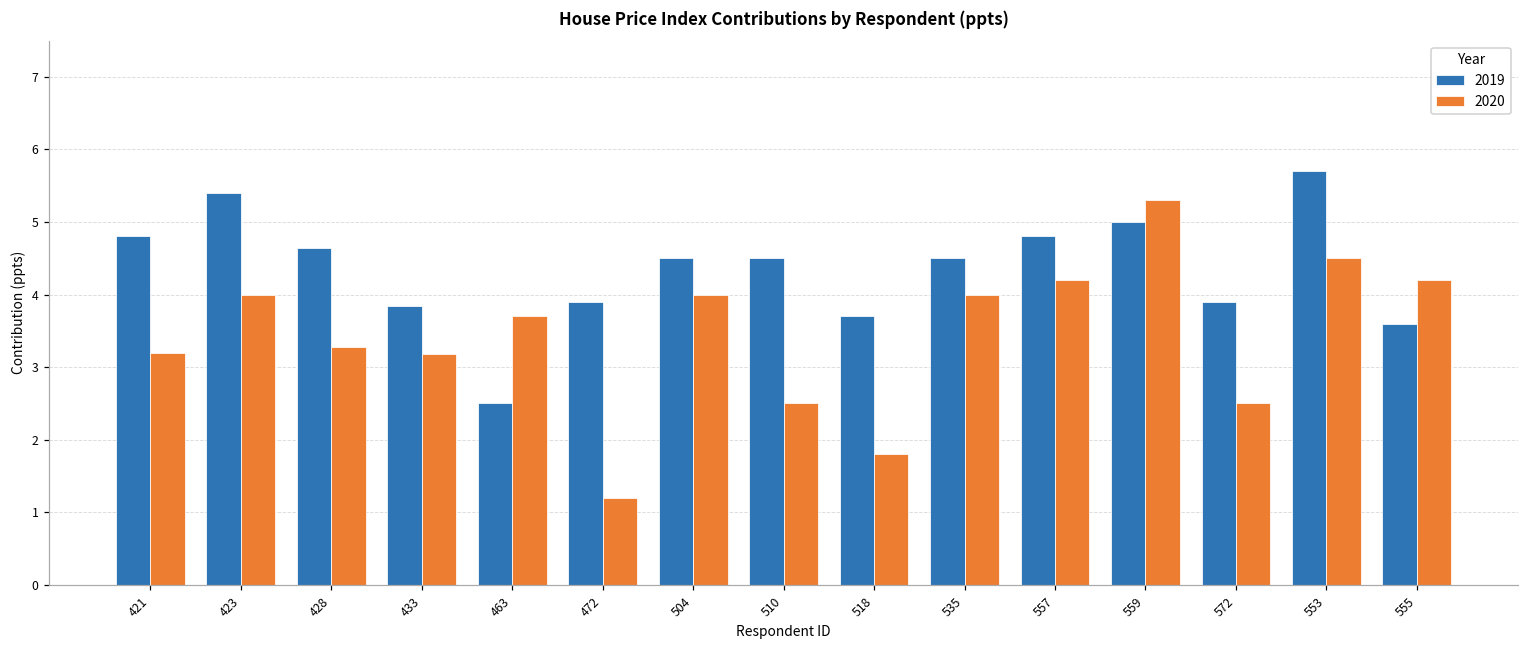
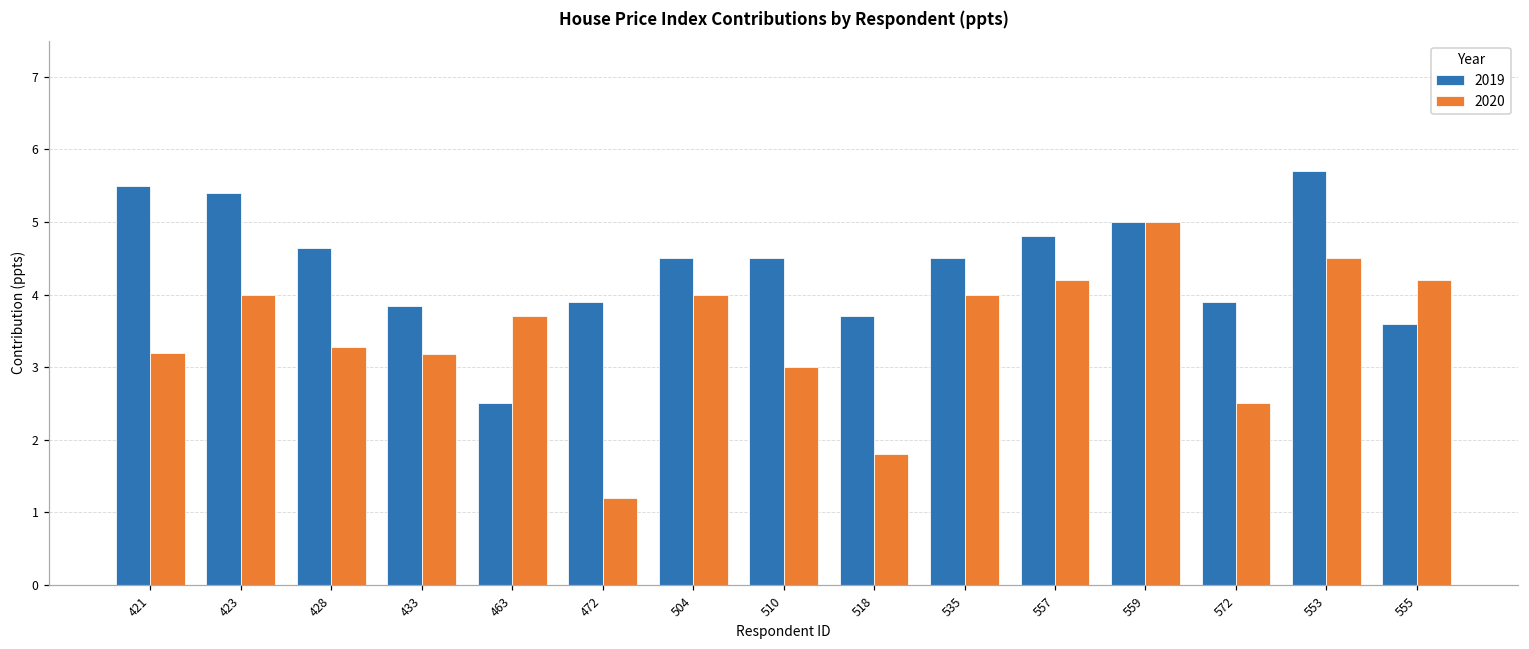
2019, 421: 4.8 -> 5.5
2020, 510: 2.5 -> 3.0
2020, 559: 5.3 -> 5.0
